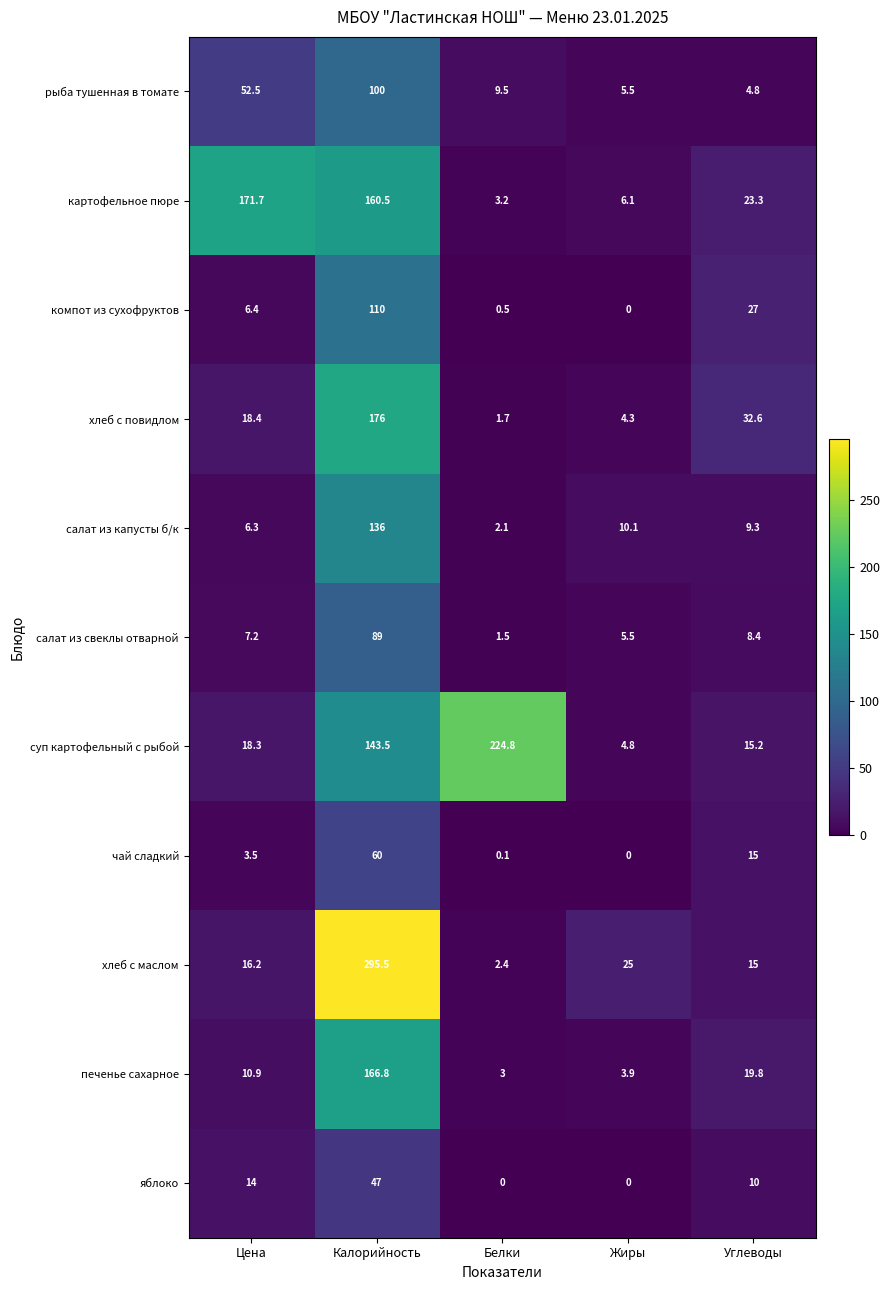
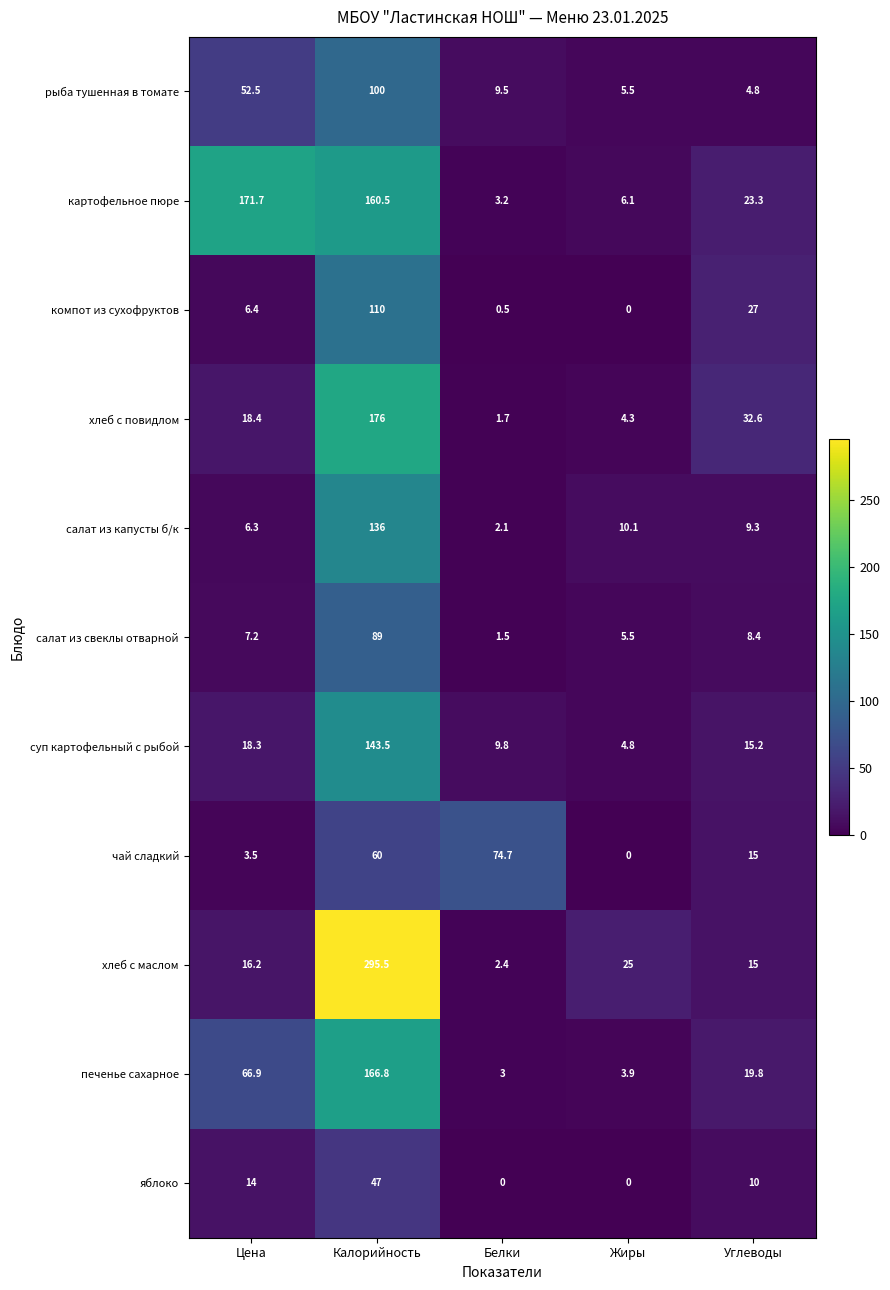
суп картофельный с рыбой, Белки: 224.8 -> 9.8
чай сладкий, Белки: 0.1 -> 74.7
печенье сахарное, Цена: 10.9 -> 66.9
